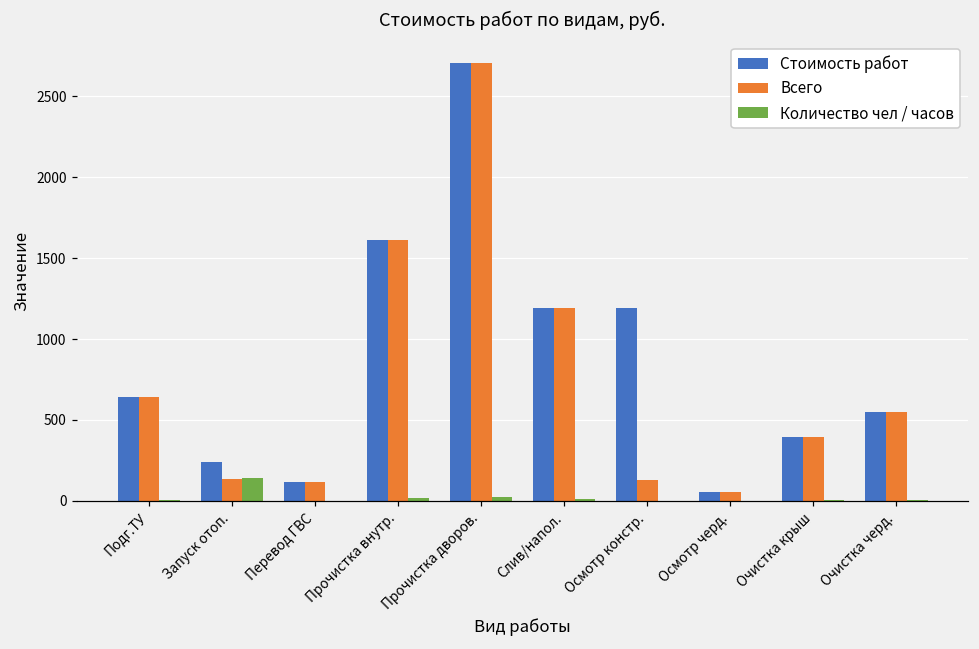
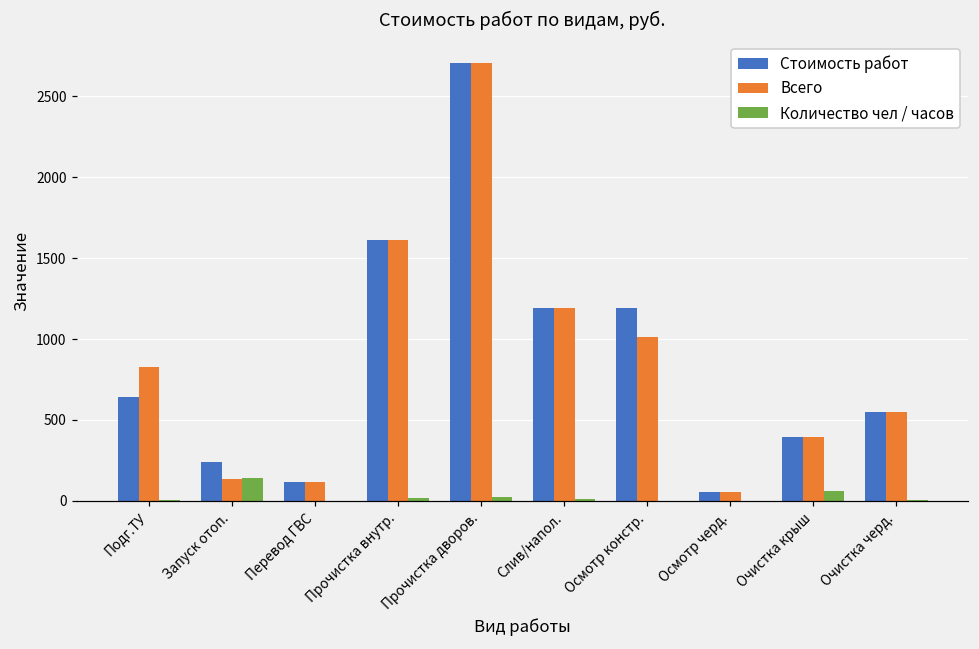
Всего, Подг.ТУ: 640 -> 830
Всего, Осмотр констр.: 130 -> 1010
Количество чел / часов, Очистка крыш: 0 -> 60
